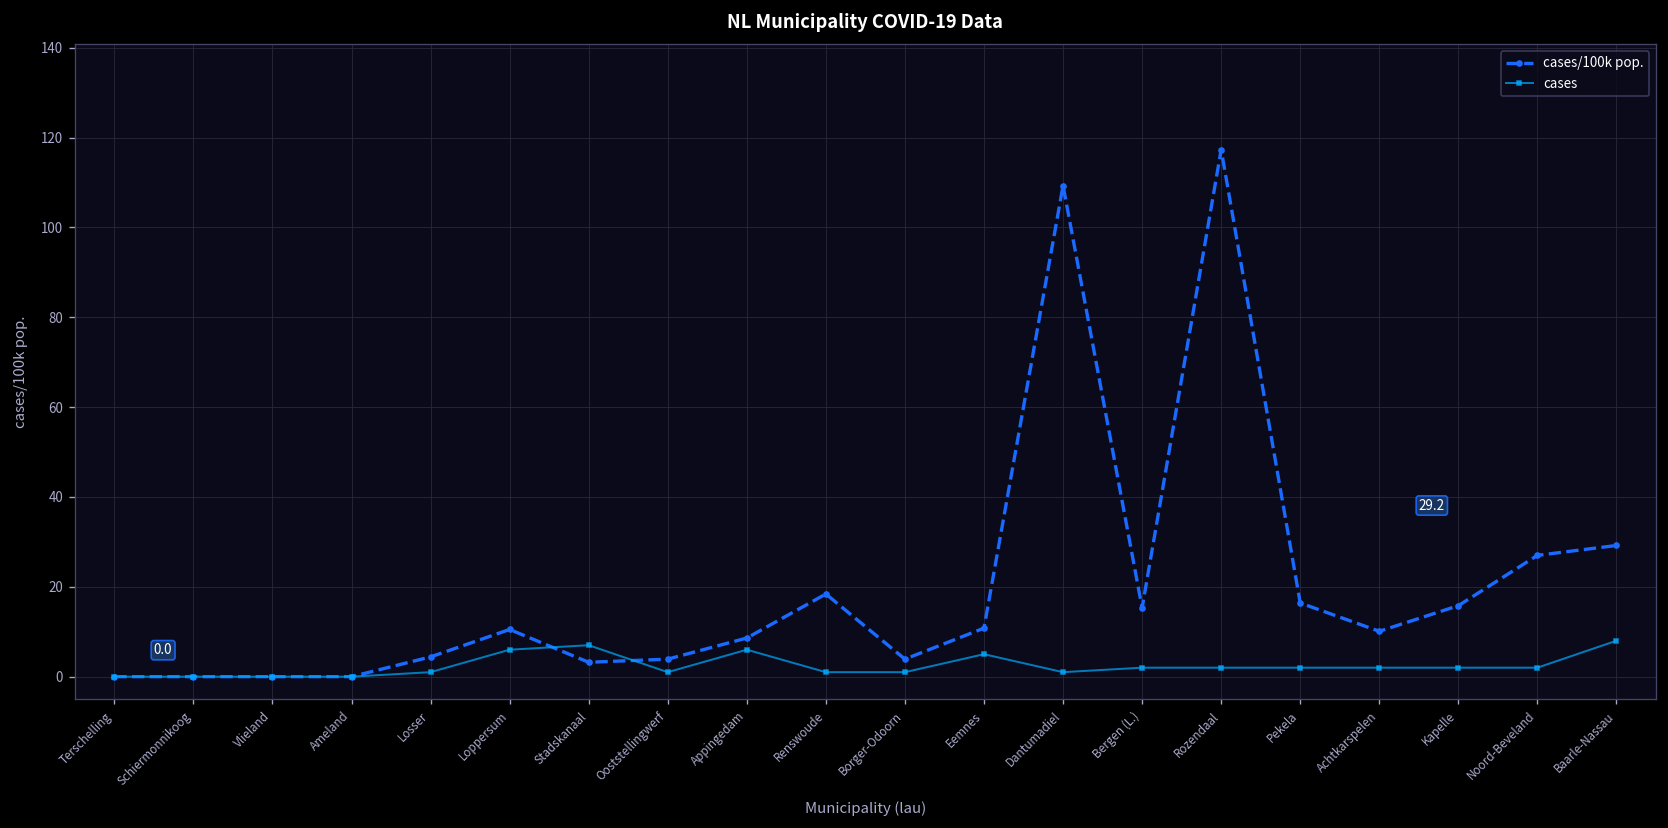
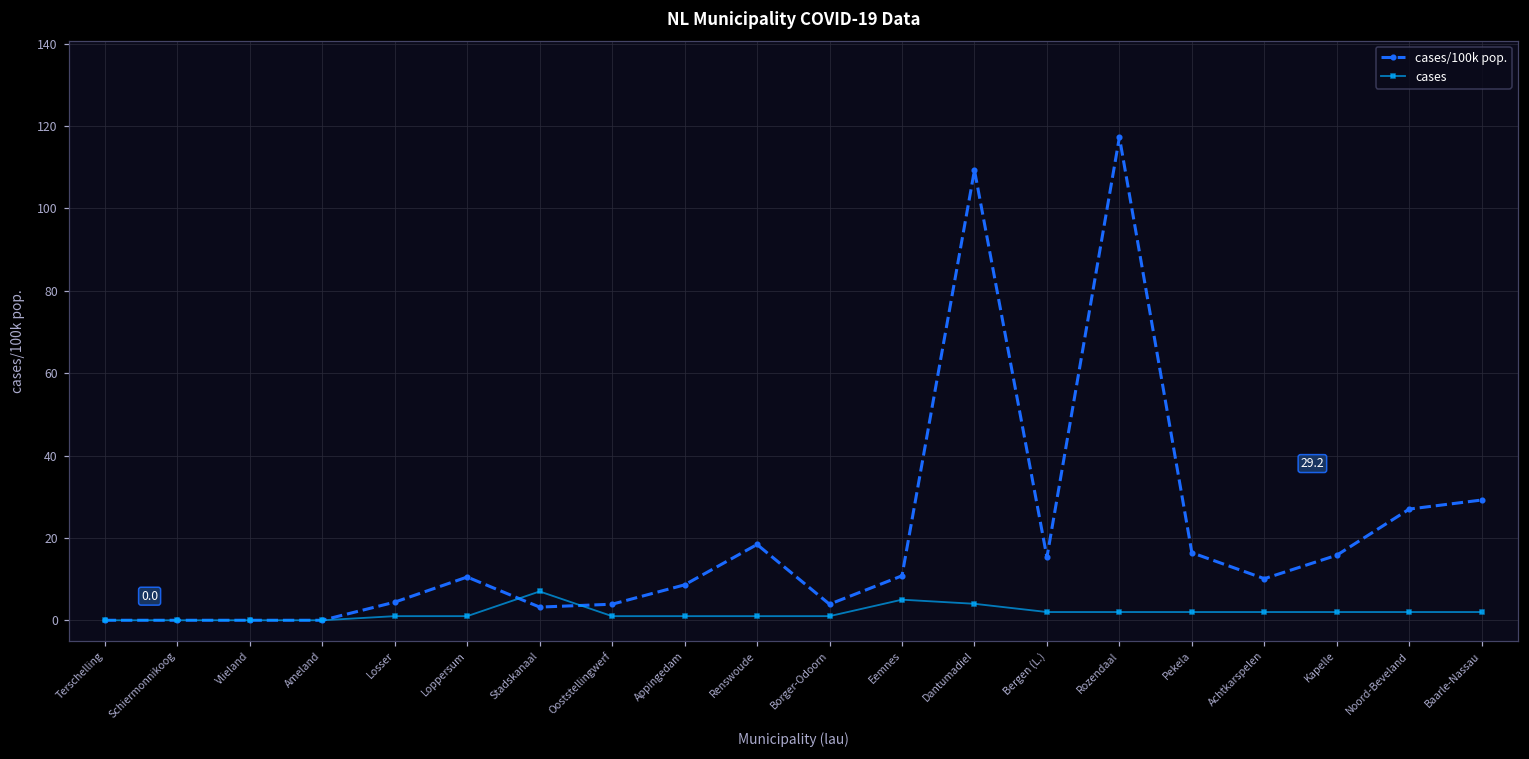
cases, Loppersum: 6 -> 1
cases, Appingedam: 6 -> 1
cases, Dantumadiel: 1 -> 4
cases, Baarle-Nassau: 8 -> 2
